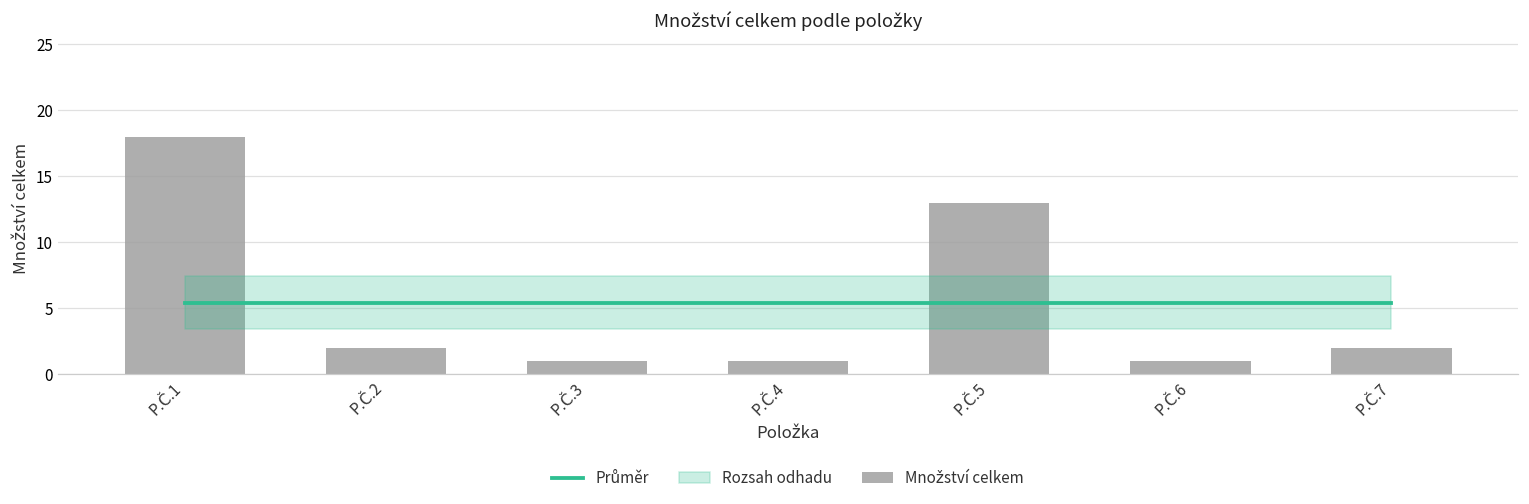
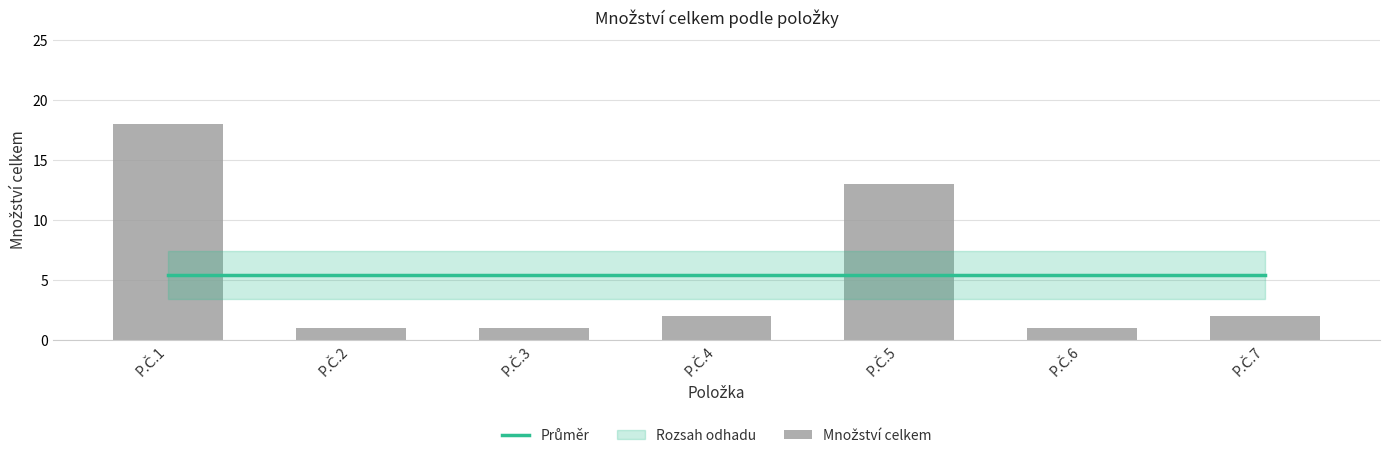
Množství celkem, P.Č.2: 2 -> 1
Množství celkem, P.Č.4: 1 -> 2
